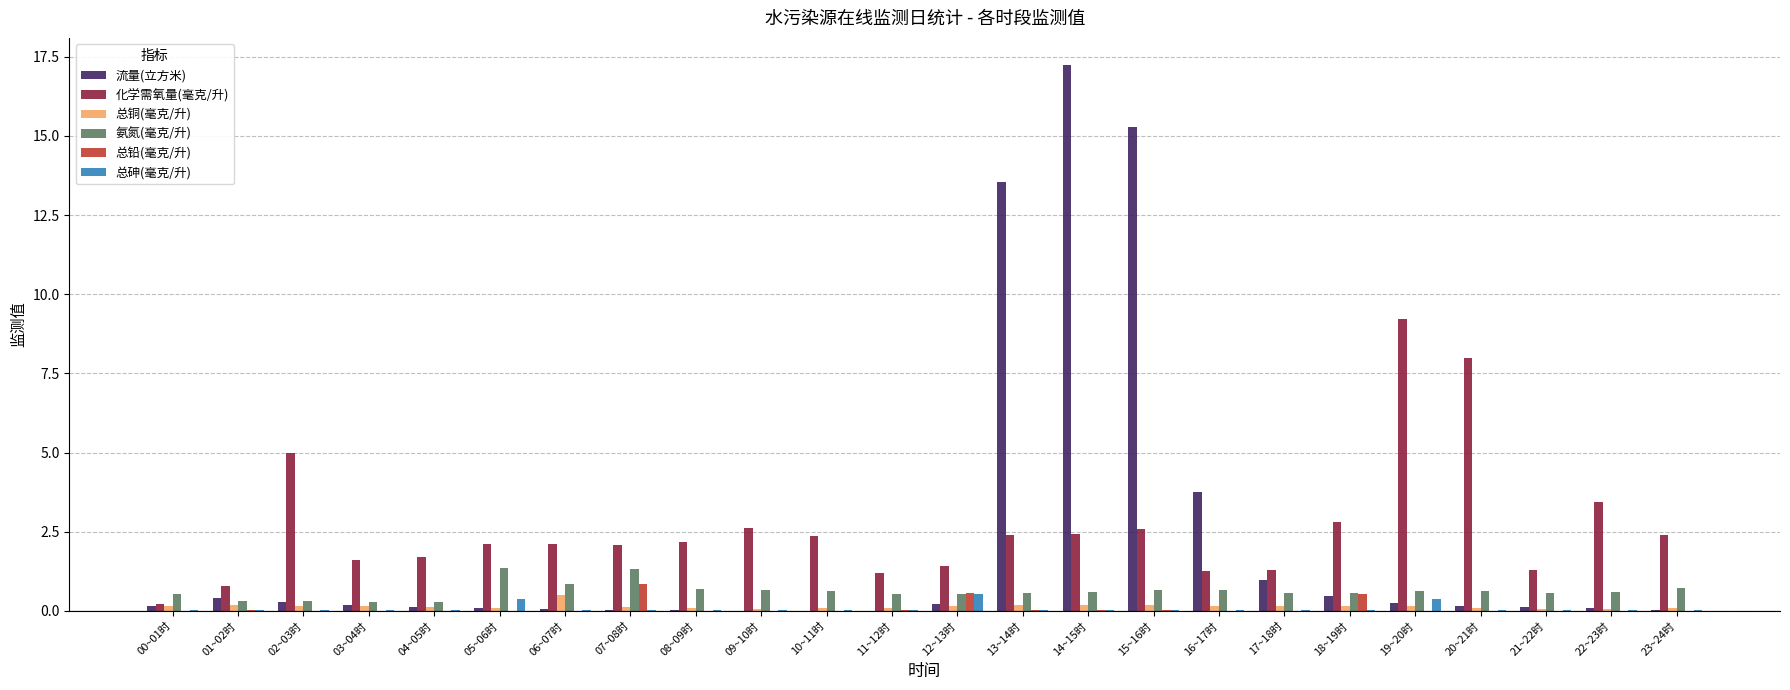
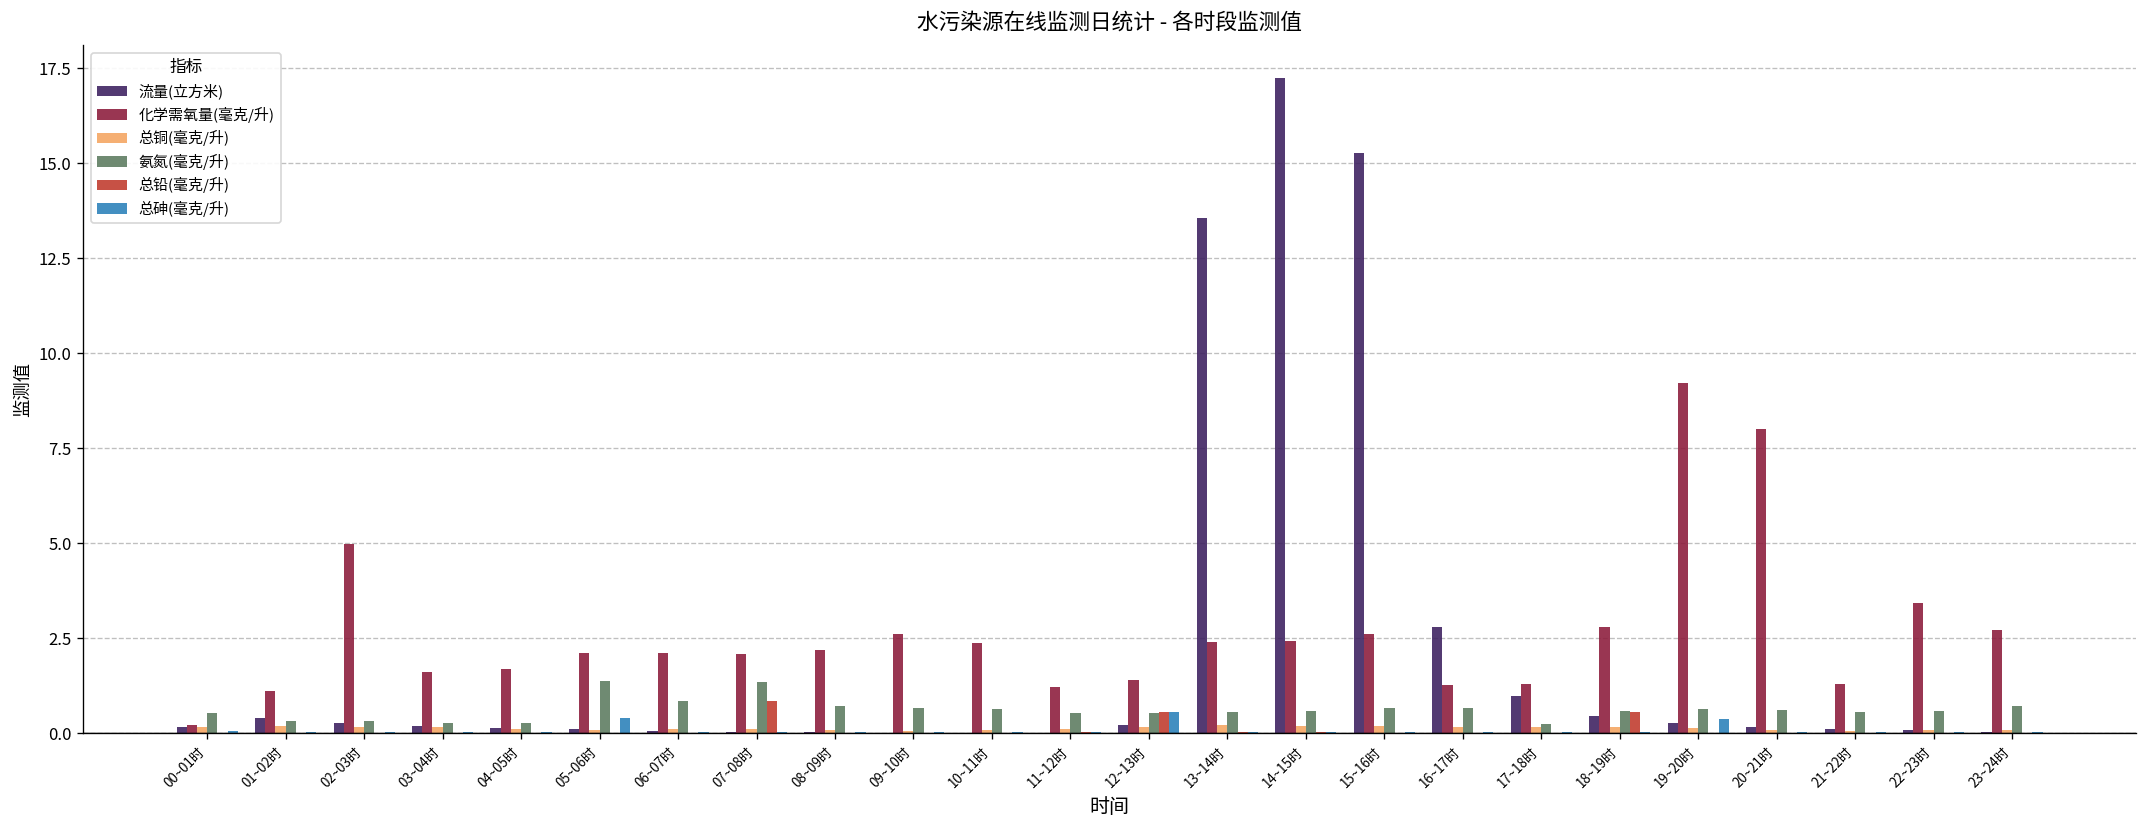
化学需氧量(毫克/升), 01~02时: 0.8 -> 1.1
总铜(毫克/升), 06~07时: 0.5 -> 0.1
流量(立方米), 16~17时: 3.8 -> 2.8
氨氮(毫克/升), 17~18时: 0.6 -> 0.2
化学需氧量(毫克/升), 23~24时: 2.4 -> 2.7
